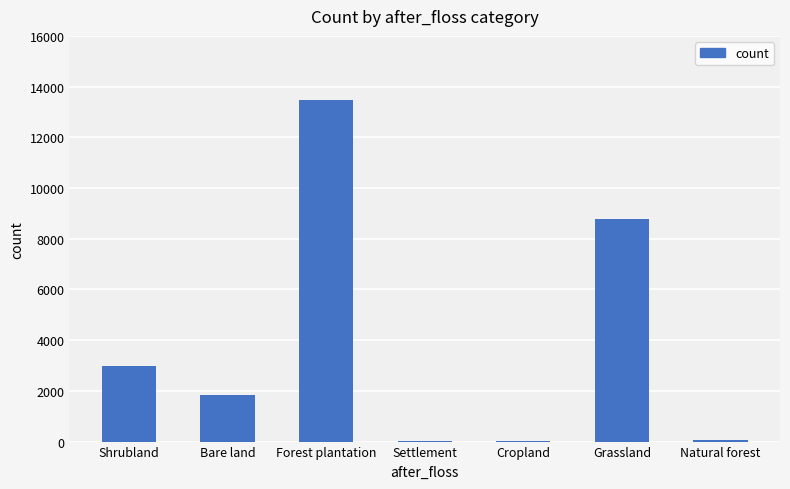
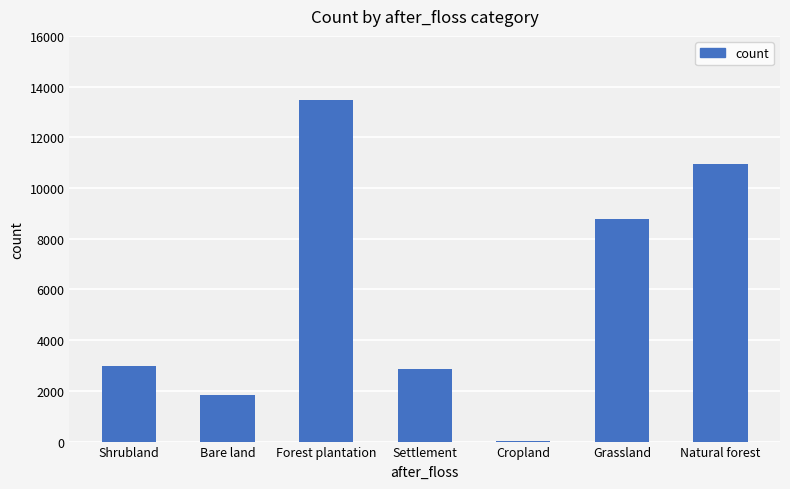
Settlement: 0 -> 2900
Natural forest: 100 -> 10900
